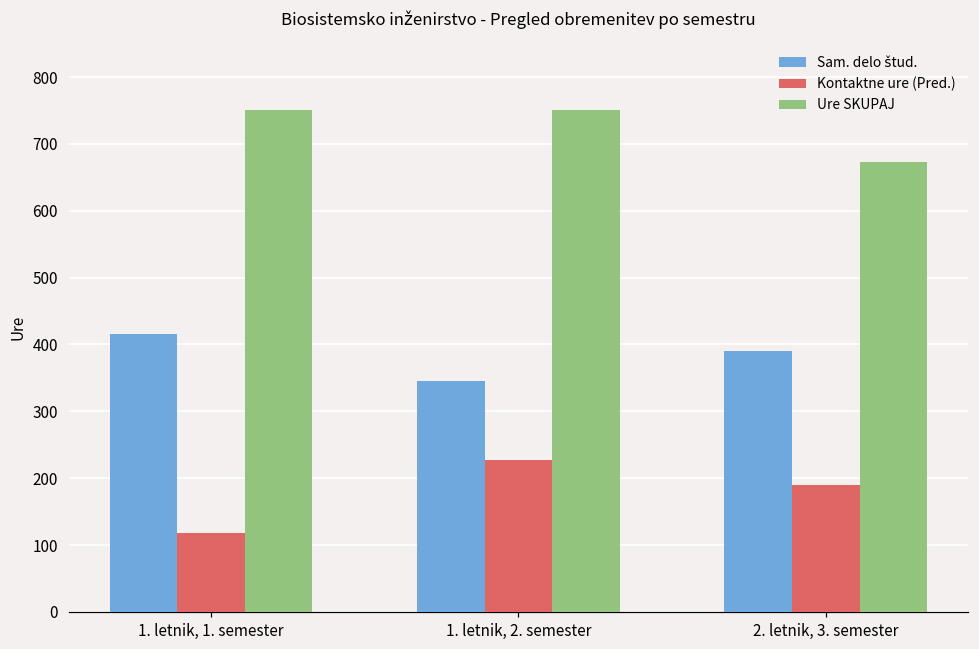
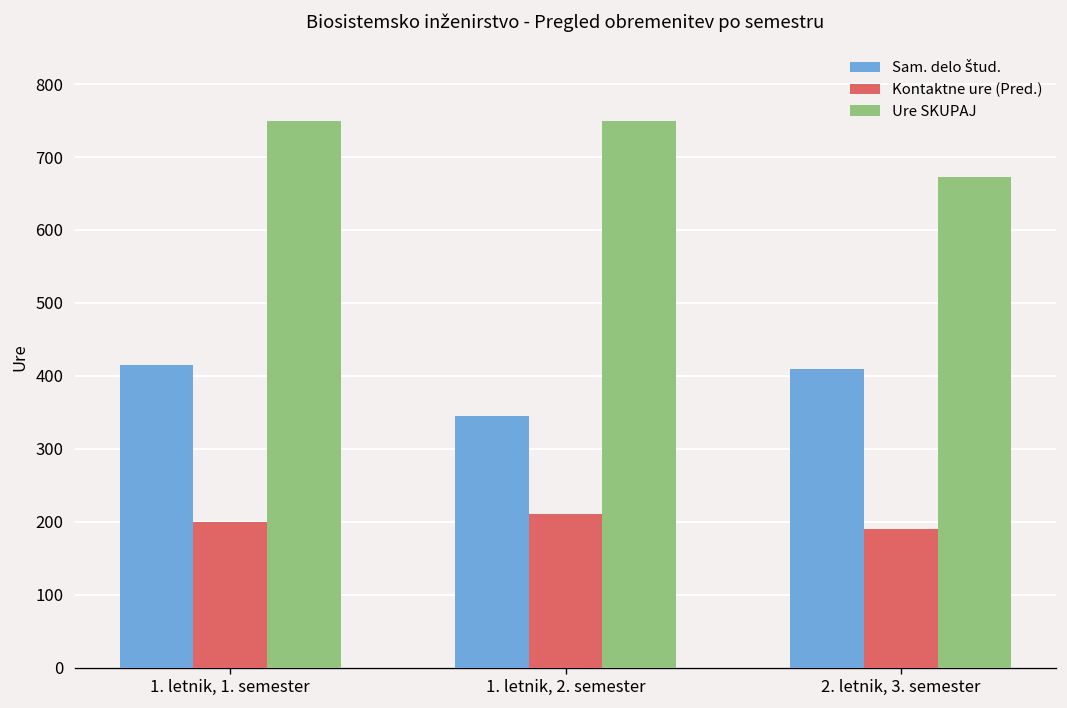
Kontaktne ure (Pred.), 1. letnik, 1. semester: 120 -> 200
Kontaktne ure (Pred.), 1. letnik, 2. semester: 230 -> 210
Sam. delo štud., 2. letnik, 3. semester: 390 -> 410
